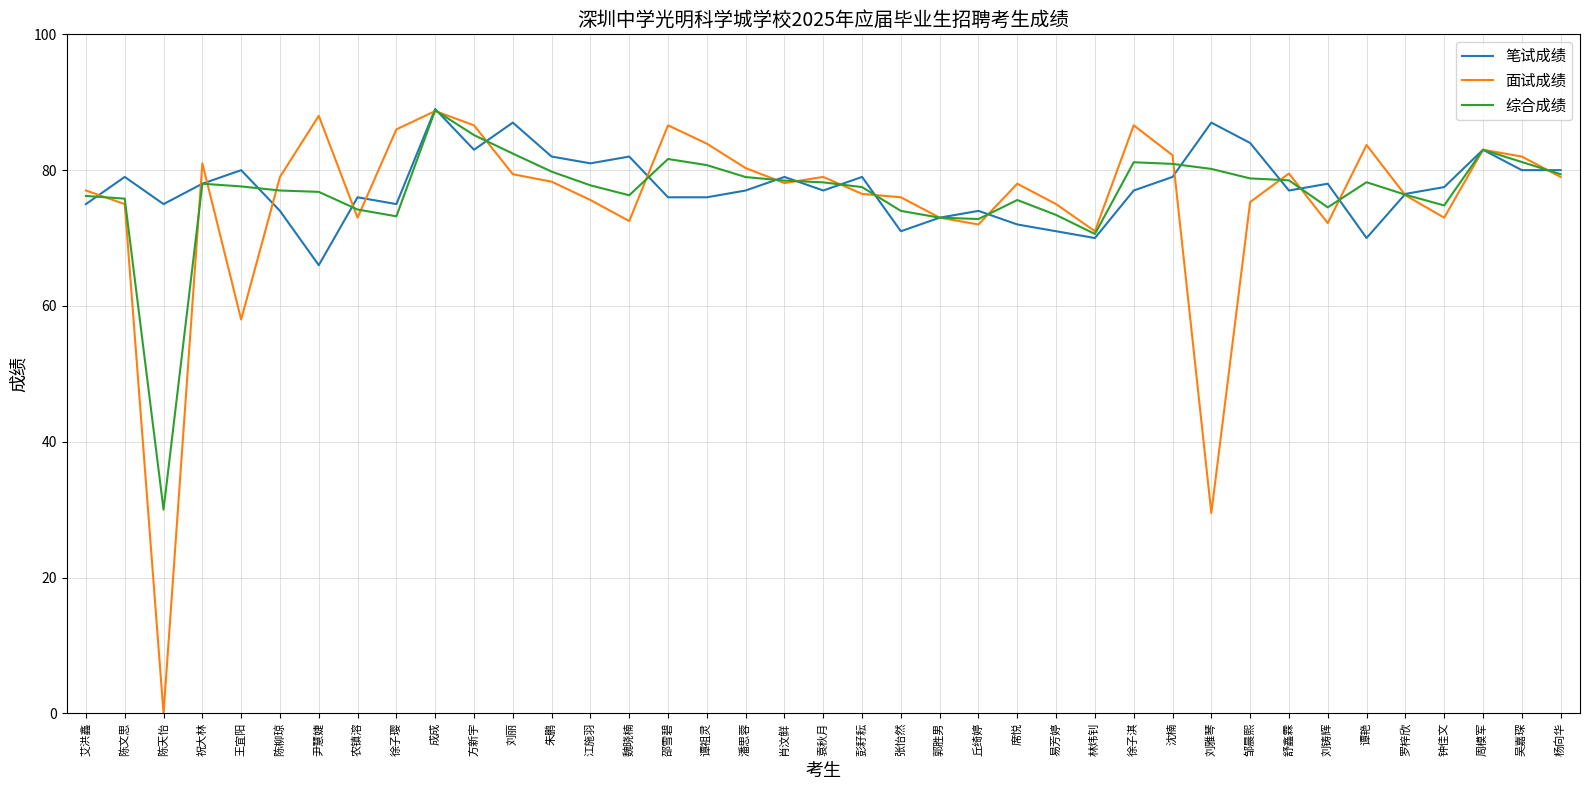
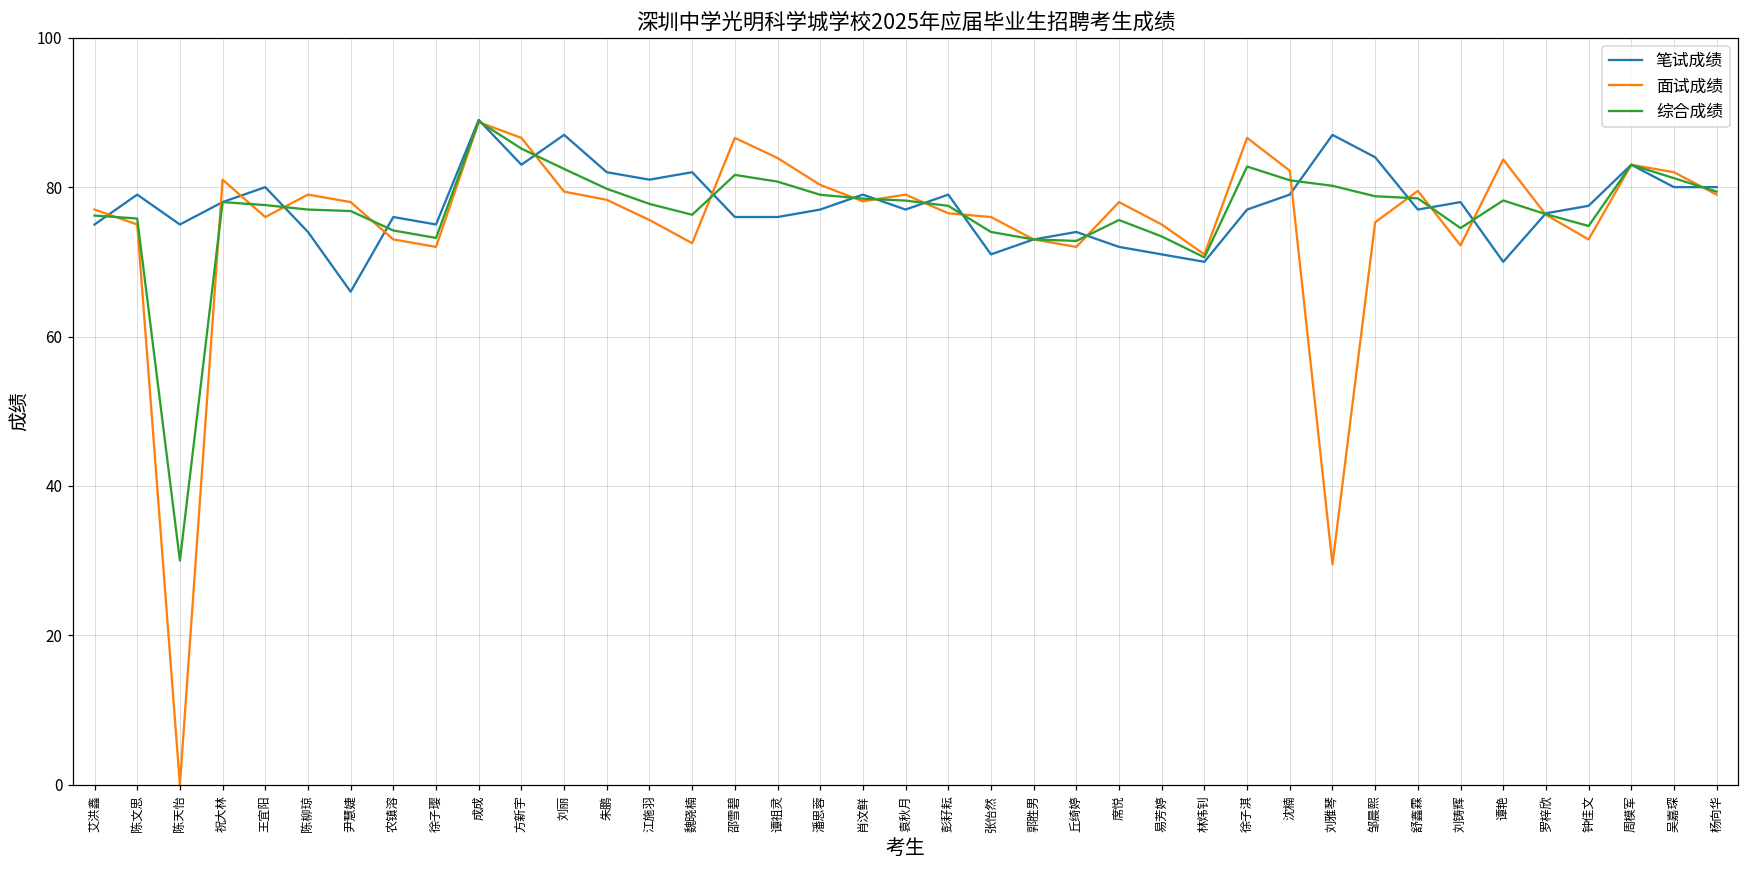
面试成绩, 王宜阳: 58 -> 76
面试成绩, 尹慧婕: 88 -> 78
面试成绩, 徐子璎: 86 -> 72
综合成绩, 徐子淇: 81 -> 83
